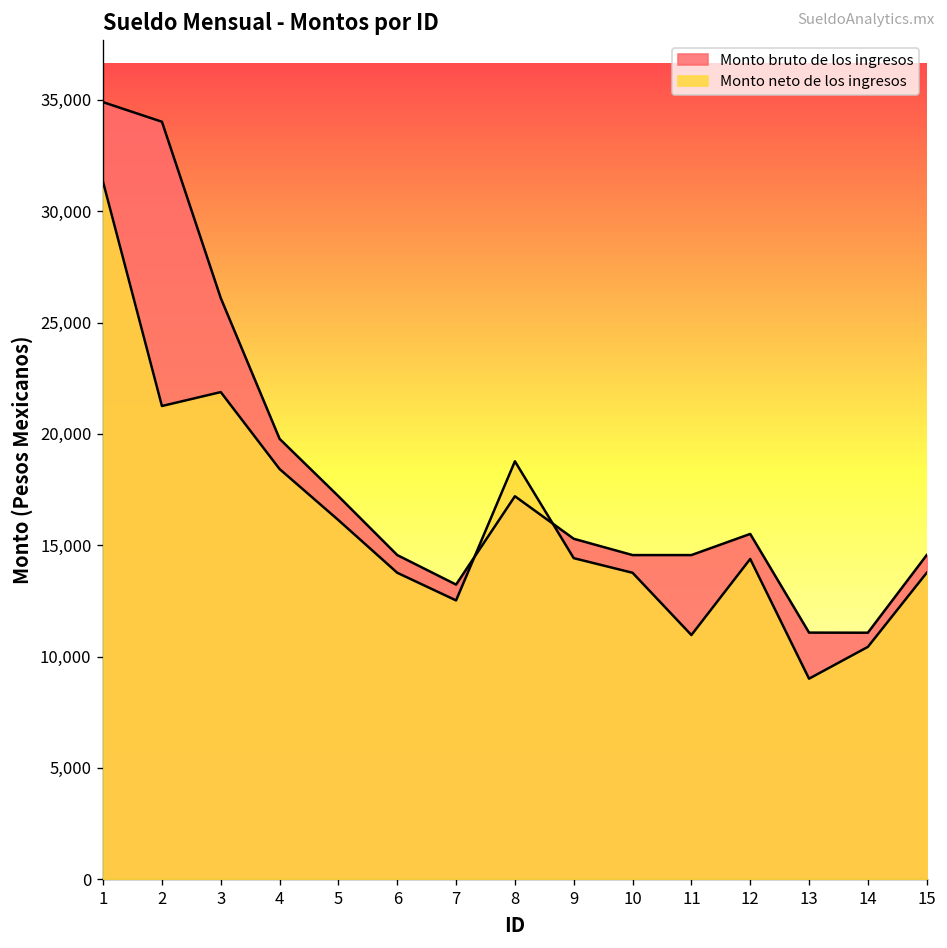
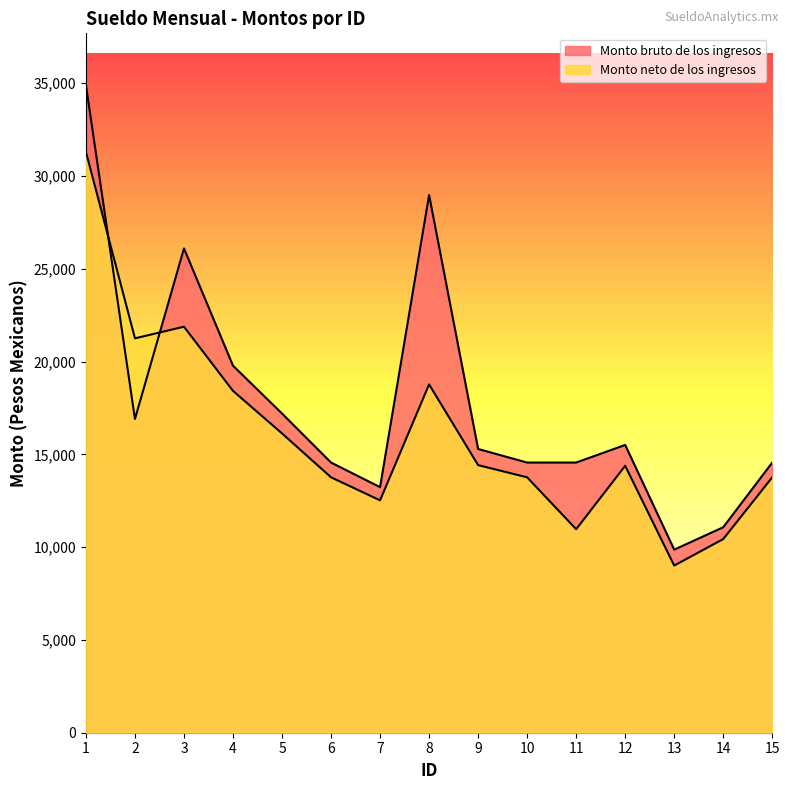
Monto bruto de los ingresos, 2: 34,000 -> 16,900
Monto bruto de los ingresos, 8: 17,200 -> 29,000
Monto bruto de los ingresos, 13: 11,100 -> 9,900
